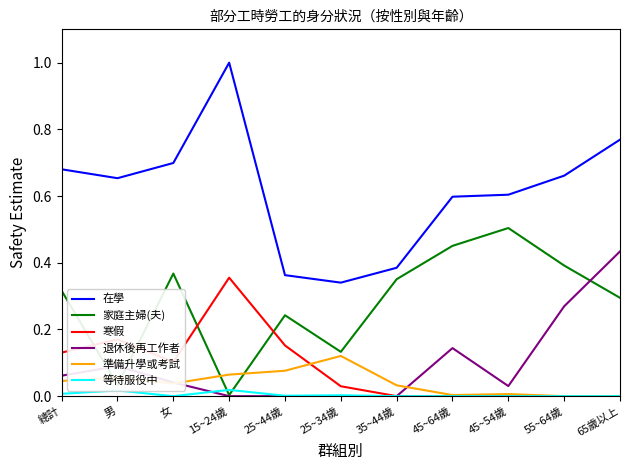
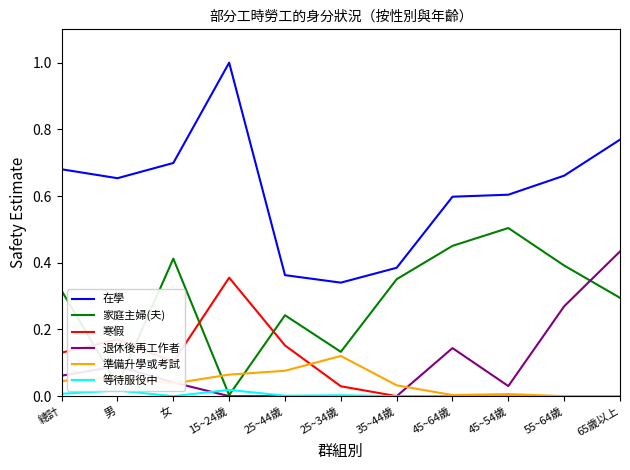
家庭主婦(夫), 女: 0.37 -> 0.41
